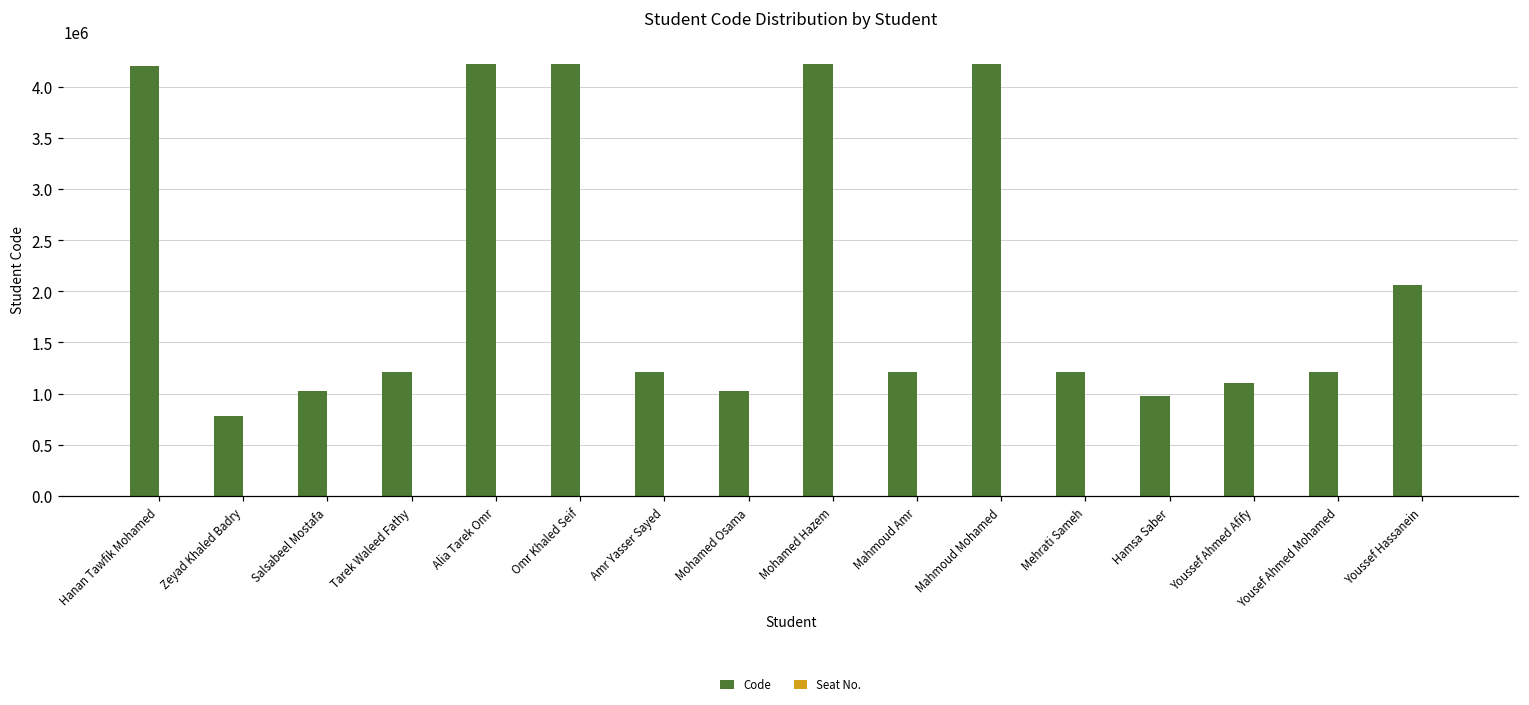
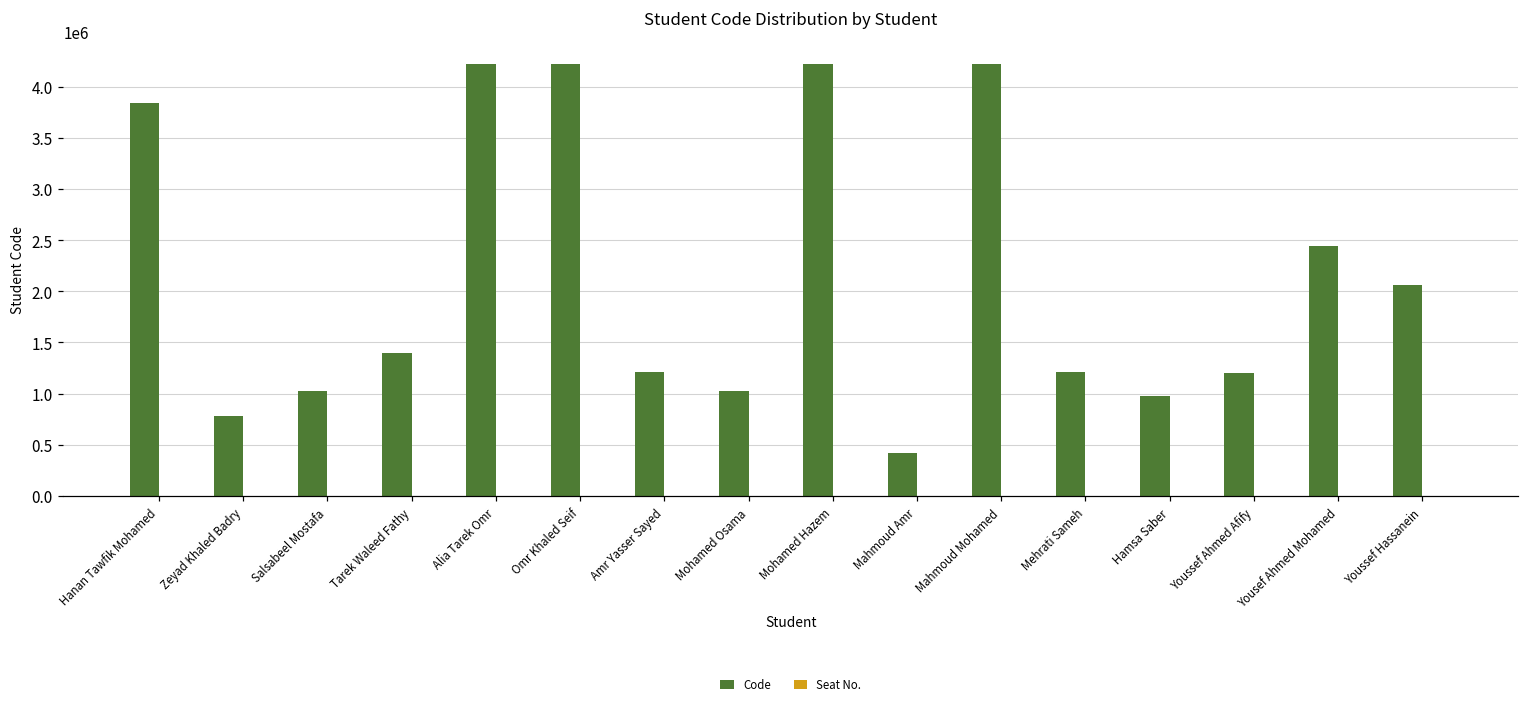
Code, Hanan Tawfik Mohamed: 4200000 -> 3800000
Code, Tarek Waleed Fathy: 1200000 -> 1400000
Code, Mahmoud Amr: 1200000 -> 400000
Code, Youssef Ahmed Afify: 1100000 -> 1200000
Code, Yousef Ahmed Mohamed: 1200000 -> 2400000
